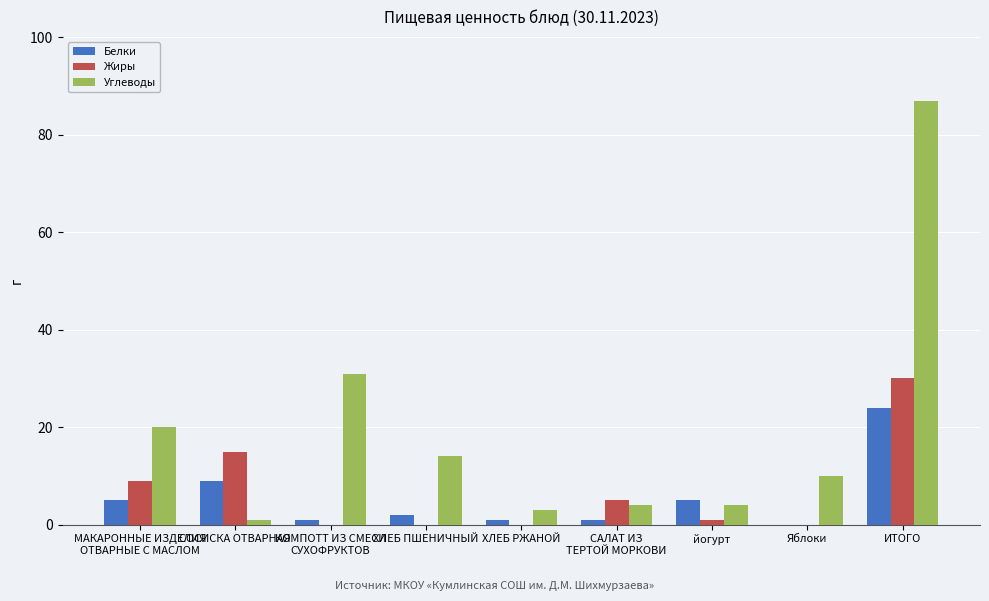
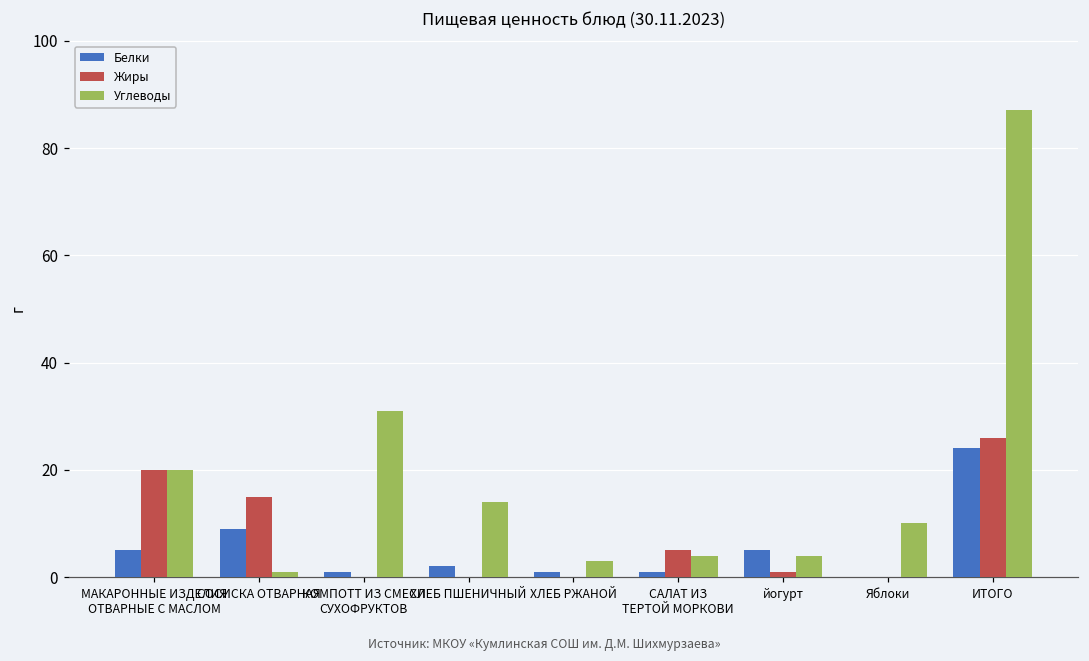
Жиры, МАКАРОННЫЕ ИЗДЕЛИЯ ОТВАРНЫЕ С МАСЛОМ: 9 -> 20
Жиры, ИТОГО: 30 -> 26
